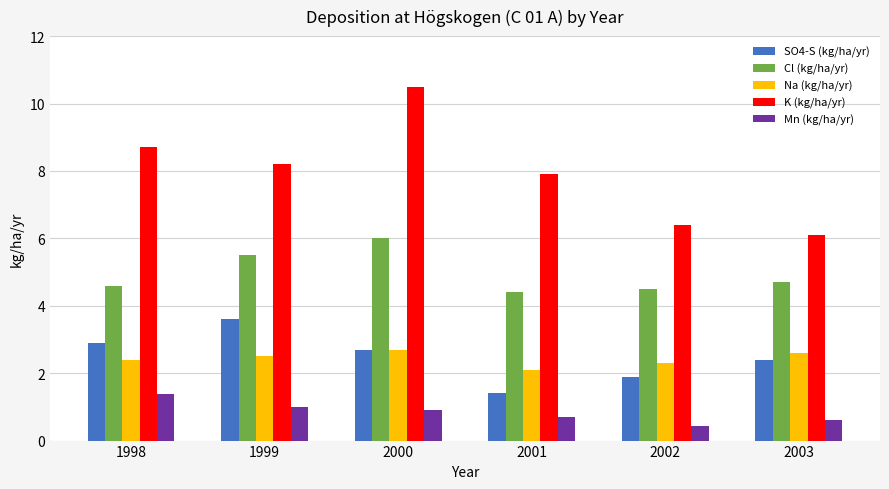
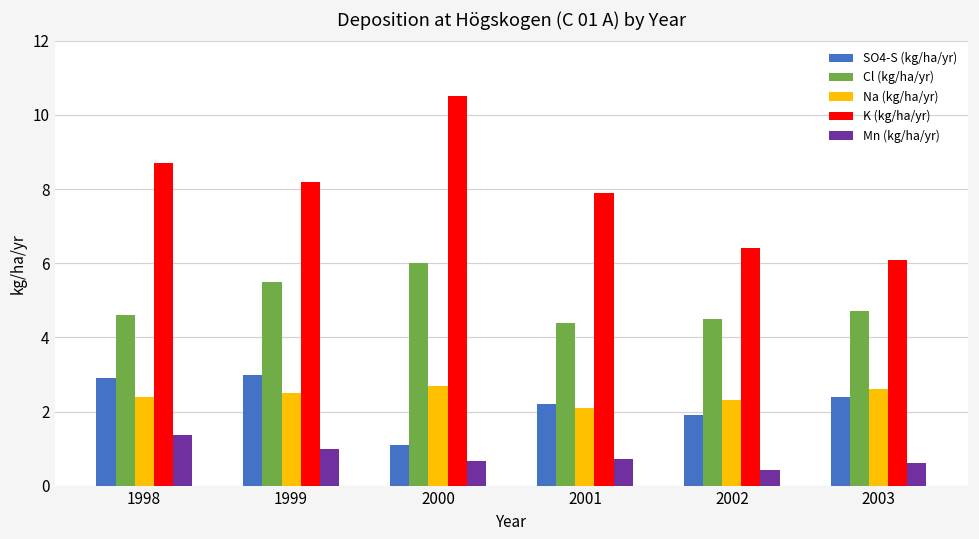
SO4-S (kg/ha/yr), 1999: 3.6 -> 3.0
SO4-S (kg/ha/yr), 2000: 2.7 -> 1.1
Mn (kg/ha/yr), 2000: 0.9 -> 0.7
SO4-S (kg/ha/yr), 2001: 1.4 -> 2.2
